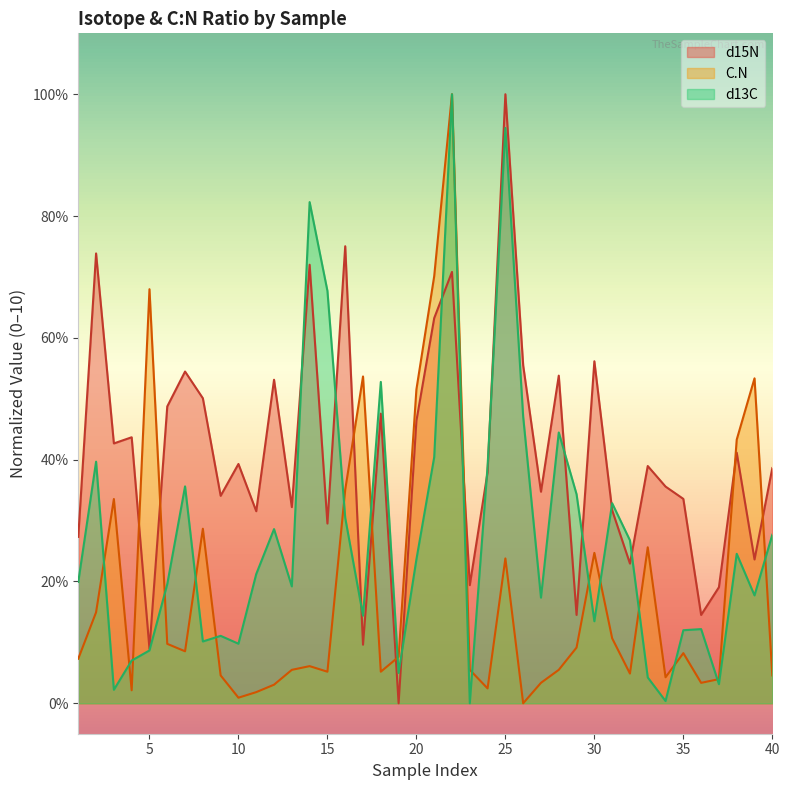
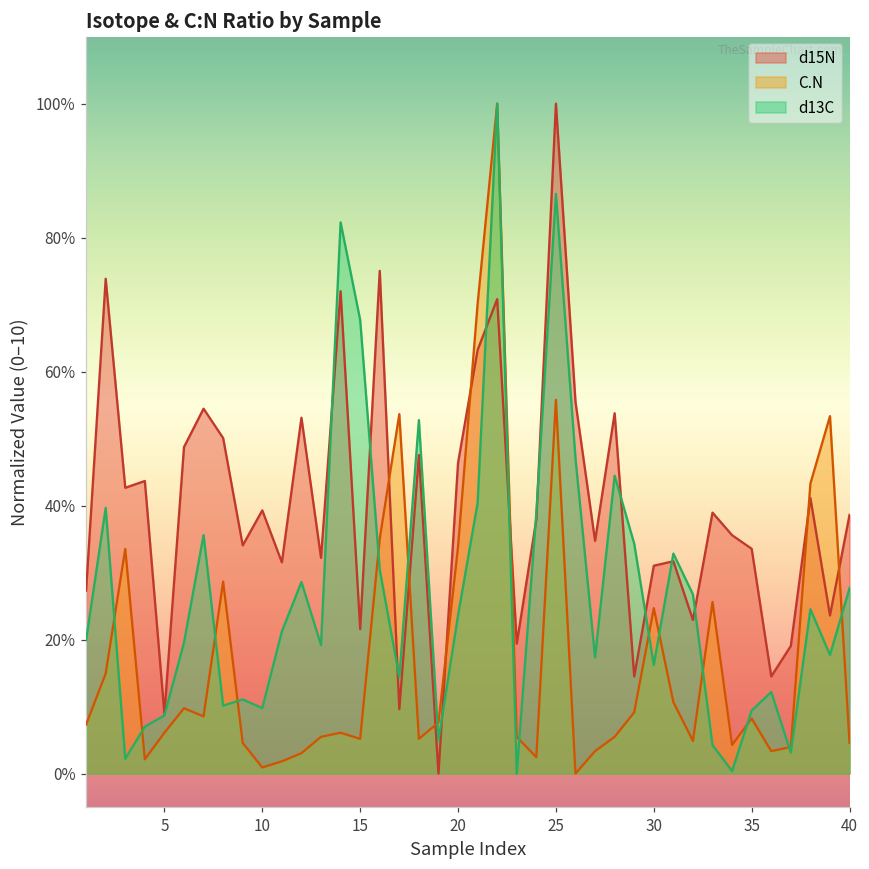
C.N, 5: 68% -> 6%
d15N, 15: 30% -> 22%
C.N, 20: 52% -> 34%
C.N, 25: 24% -> 56%
d13C, 25: 94% -> 87%
d15N, 30: 56% -> 31%
d13C, 30: 13% -> 16%
d13C, 35: 12% -> 9%
